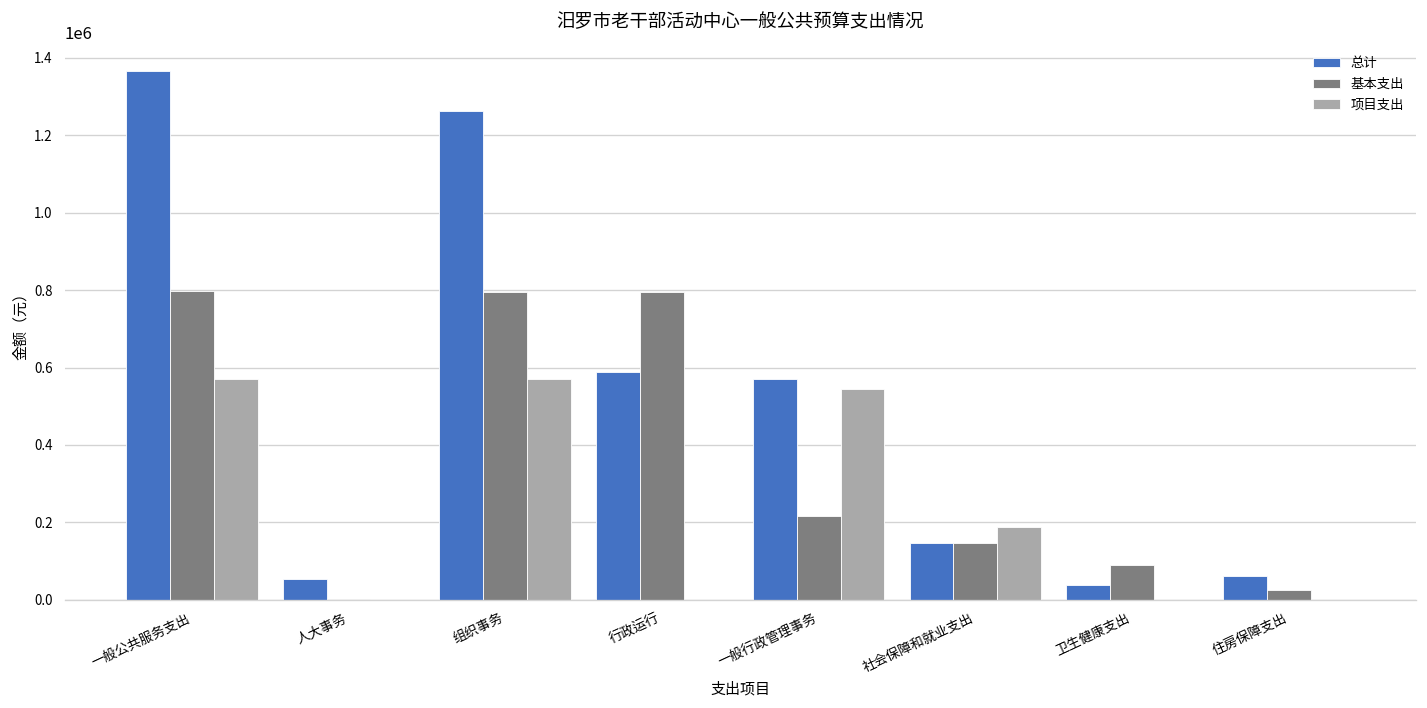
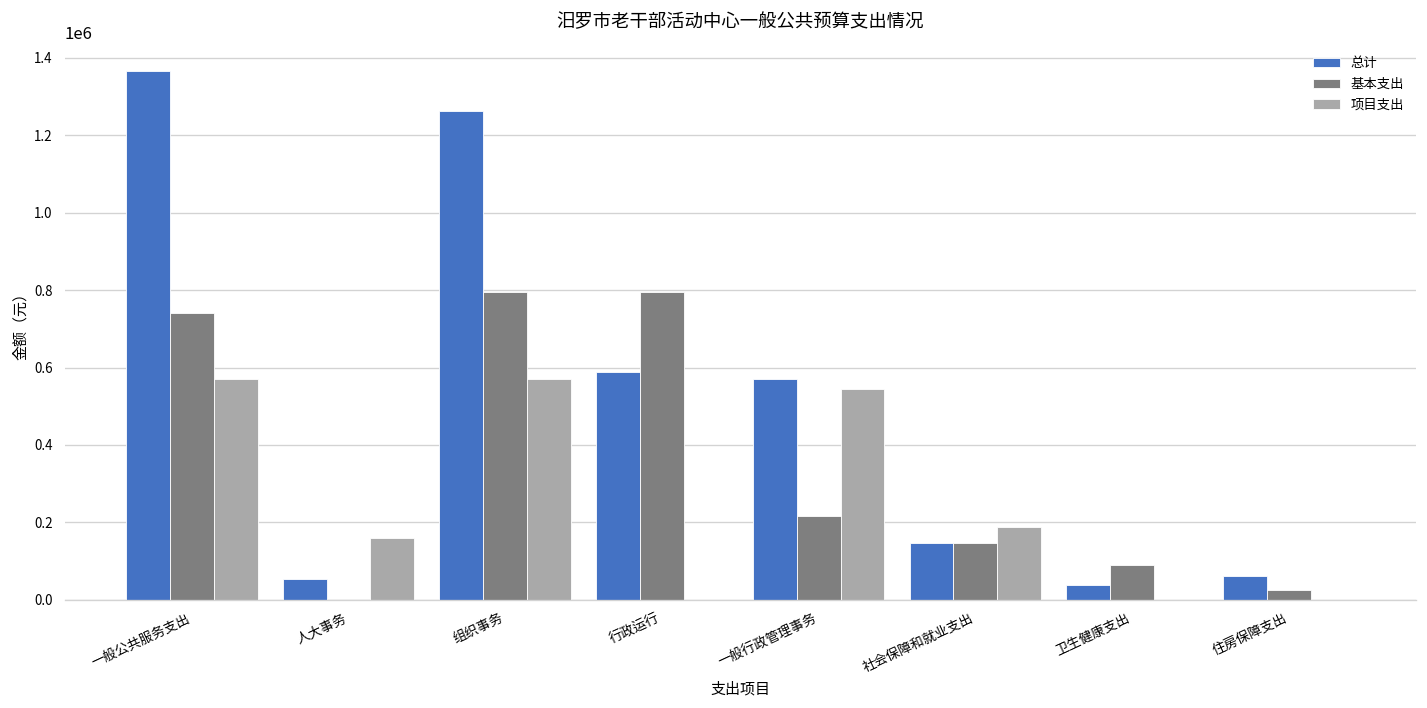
基本支出, 一般公共服务支出: 800000 -> 740000
项目支出, 人大事务: 0 -> 160000
